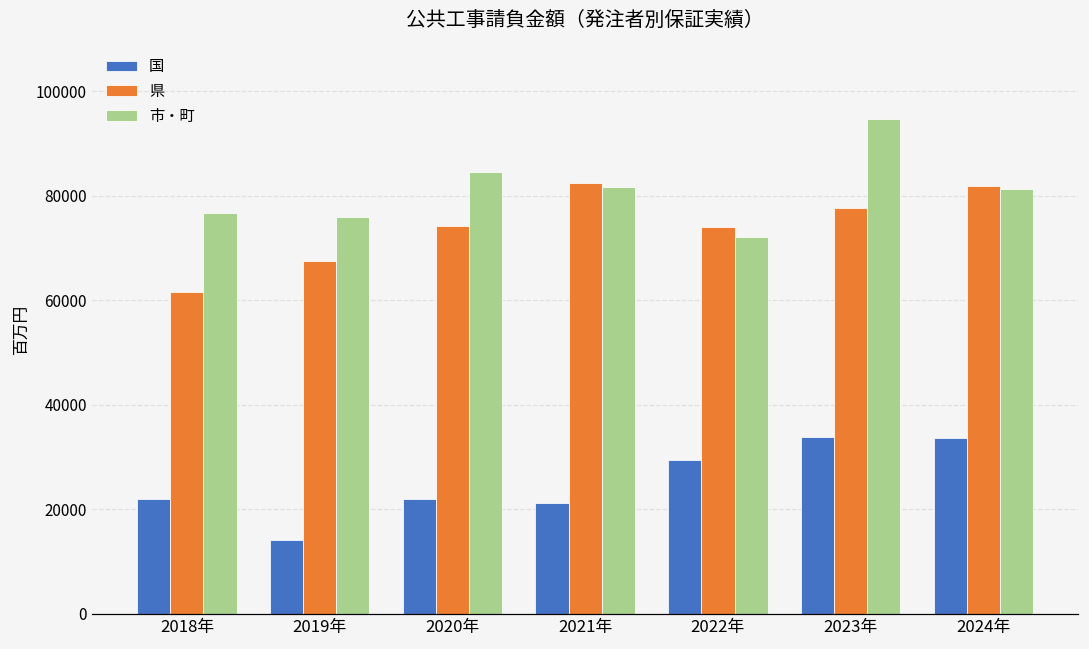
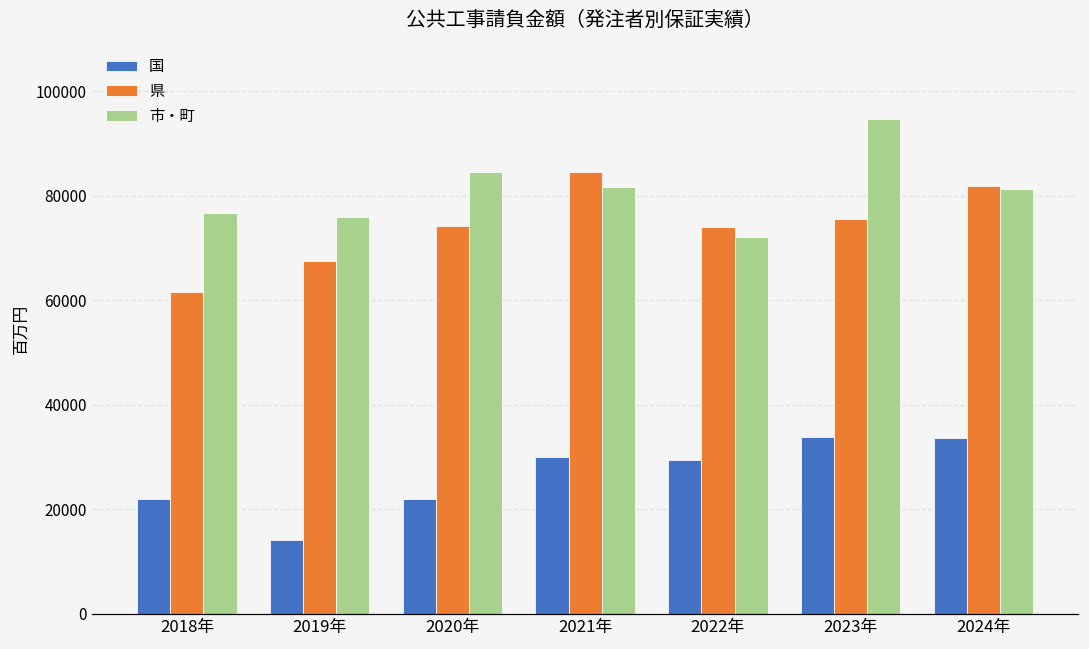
国, 2021年: 21000 -> 30000
県, 2021年: 82000 -> 85000
県, 2023年: 78000 -> 76000
